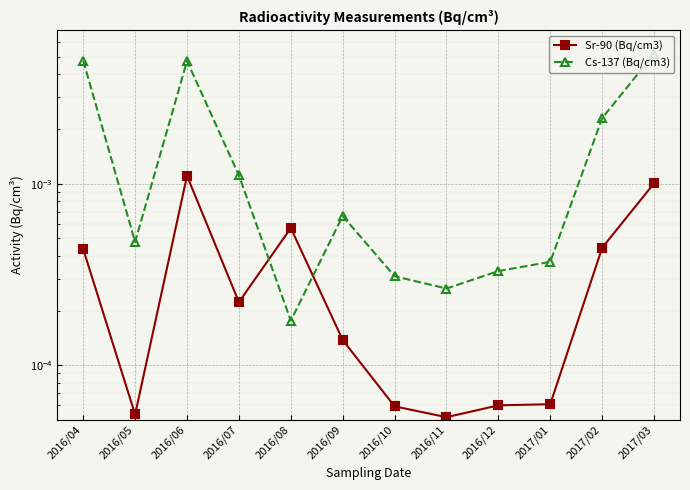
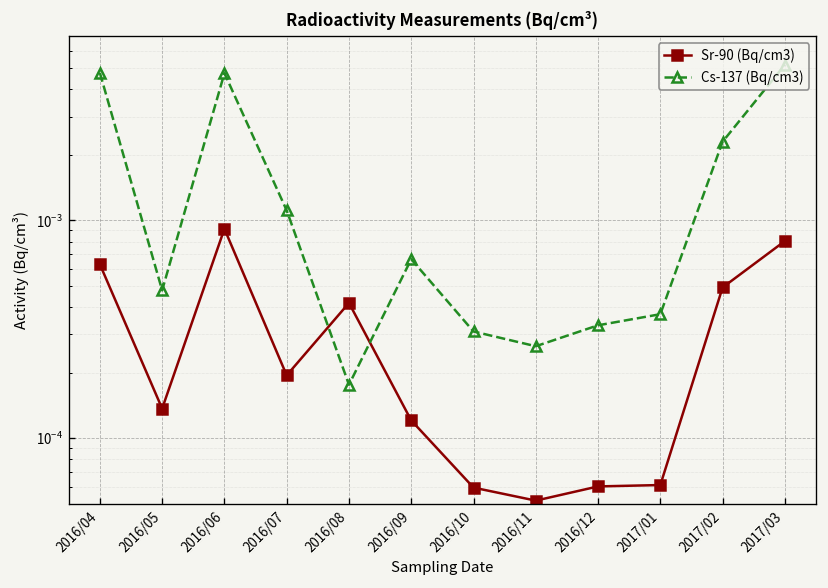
Sr-90 (Bq/cm3), 2016/04: 0.00044 -> 0.00063
Sr-90 (Bq/cm3), 2016/05: 0.000054 -> 0.00014
Sr-90 (Bq/cm3), 2016/06: 0.0011 -> 0.0009
Sr-90 (Bq/cm3), 2016/07: 0.00022 -> 0.00019
Sr-90 (Bq/cm3), 2016/08: 0.00057 -> 0.00042
Sr-90 (Bq/cm3), 2016/09: 0.00014 -> 0.00012
Sr-90 (Bq/cm3), 2017/02: 0.00044 -> 0.00049
Sr-90 (Bq/cm3), 2017/03: 0.0010 -> 0.0008
